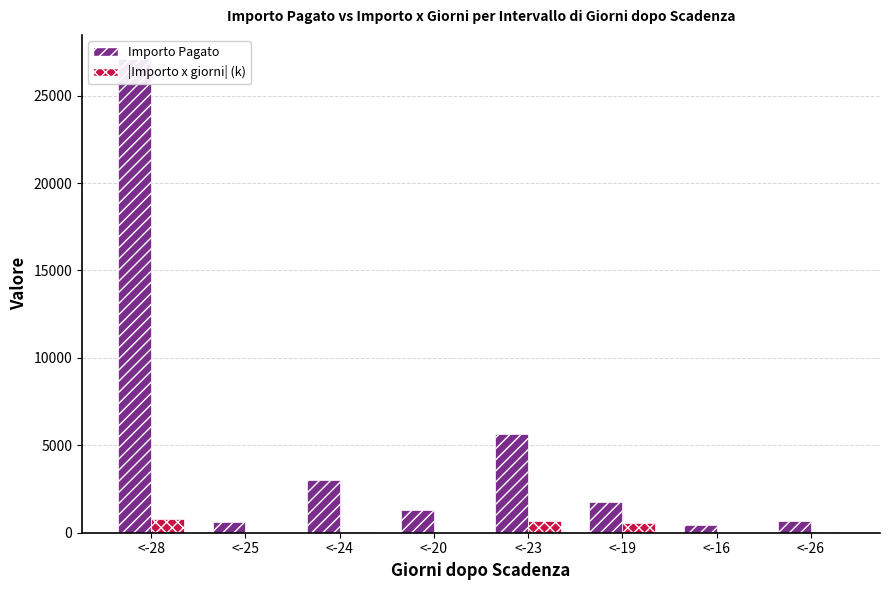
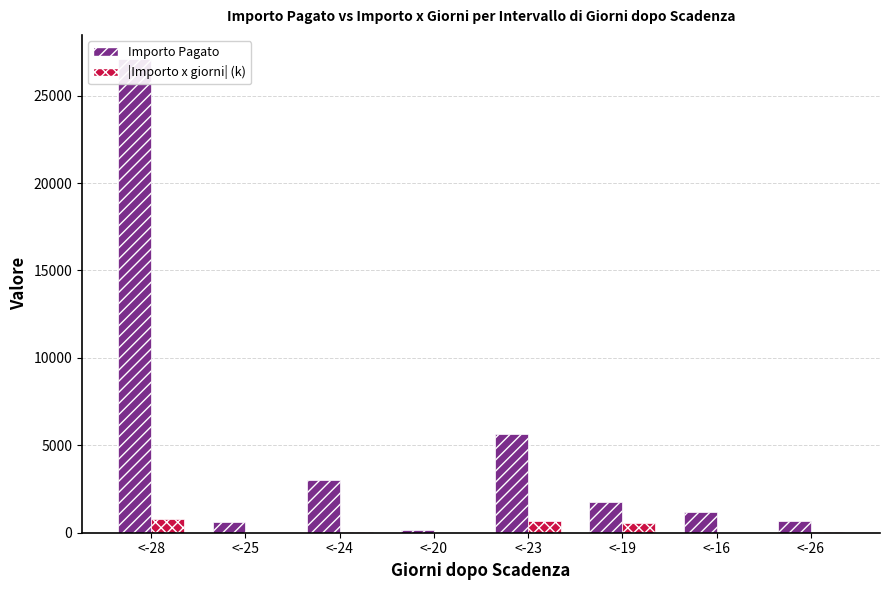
Importo Pagato, <-20: 1300 -> 100
Importo Pagato, <-16: 400 -> 1200
